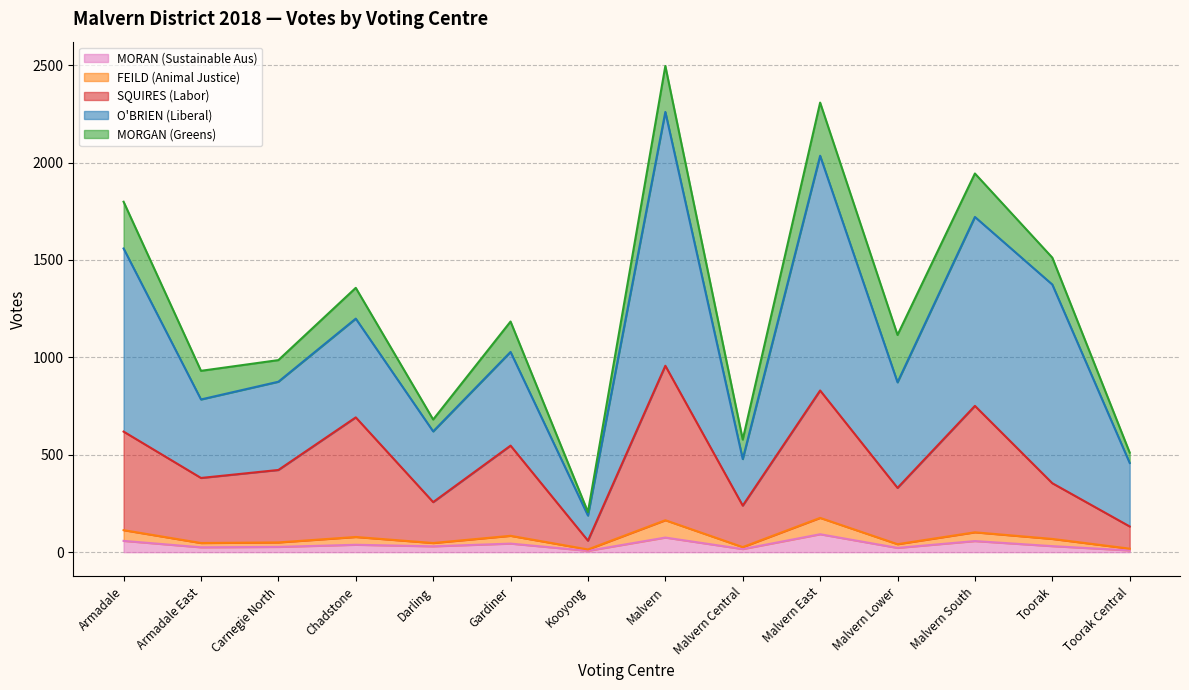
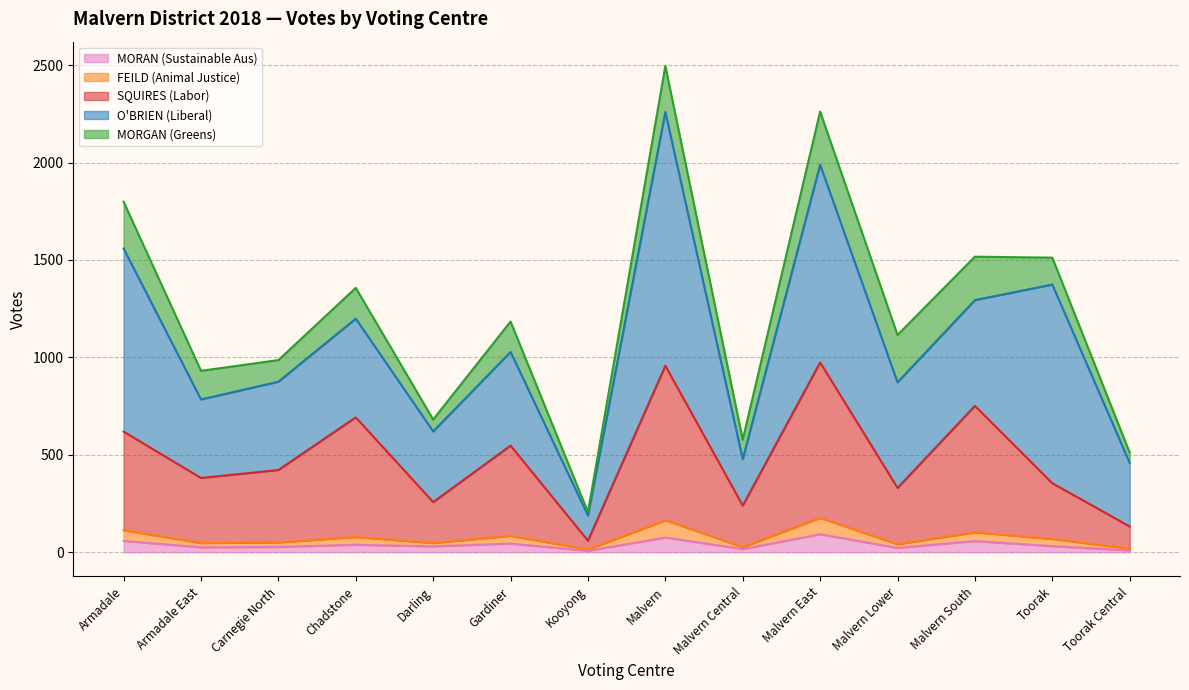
SQUIRES (Labor), Malvern East: 650 -> 800
O'BRIEN (Liberal), Malvern East: 1210 -> 1020
O'BRIEN (Liberal), Malvern South: 970 -> 540
